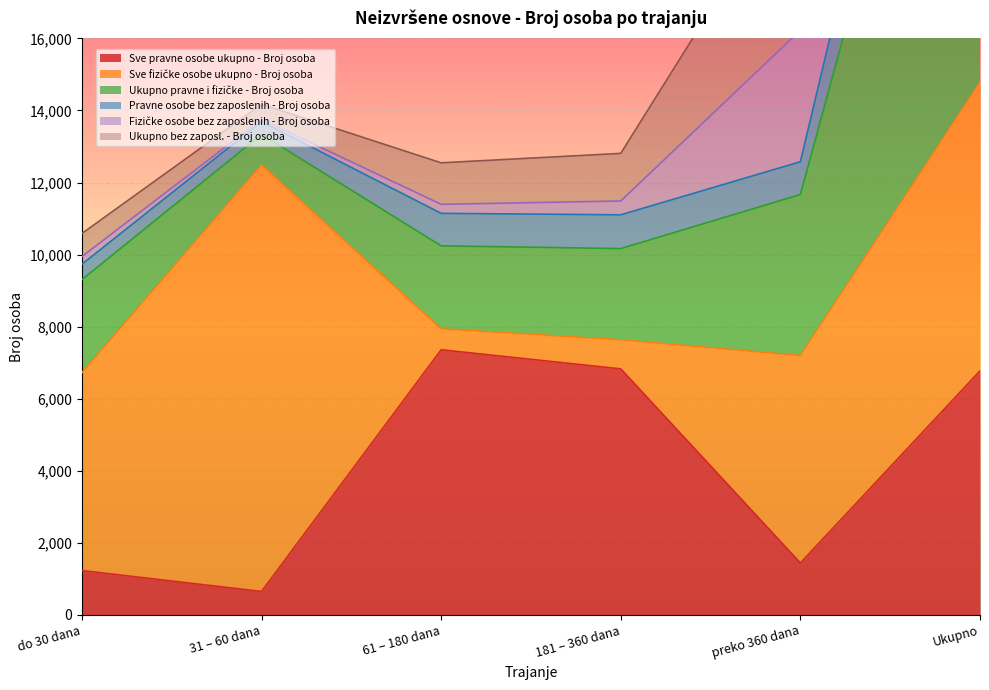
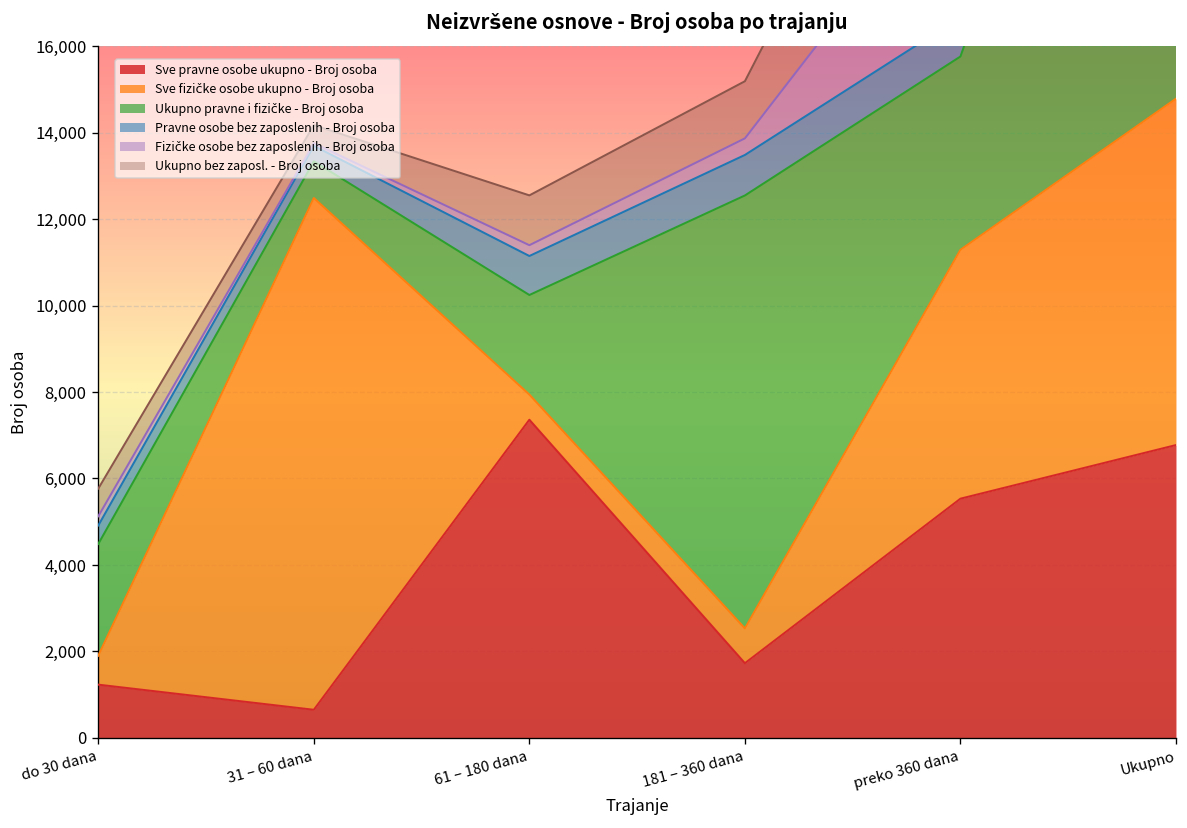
Sve fizičke osobe ukupno - Broj osoba, do 30 dana: 5,500 -> 700
Sve pravne osobe ukupno - Broj osoba, 181 – 360 dana: 6,800 -> 1,700
Ukupno pravne i fizičke - Broj osoba, 181 – 360 dana: 2,500 -> 10,000
Sve pravne osobe ukupno - Broj osoba, preko 360 dana: 1,400 -> 5,500
